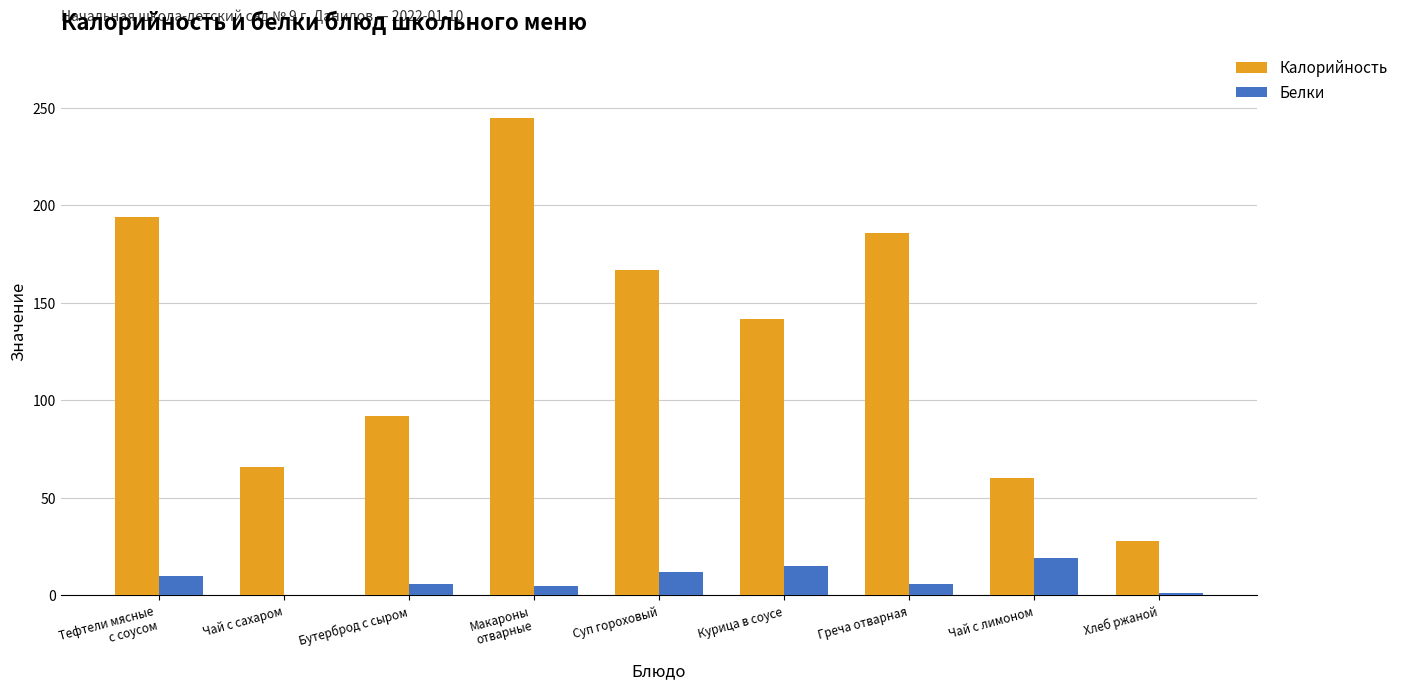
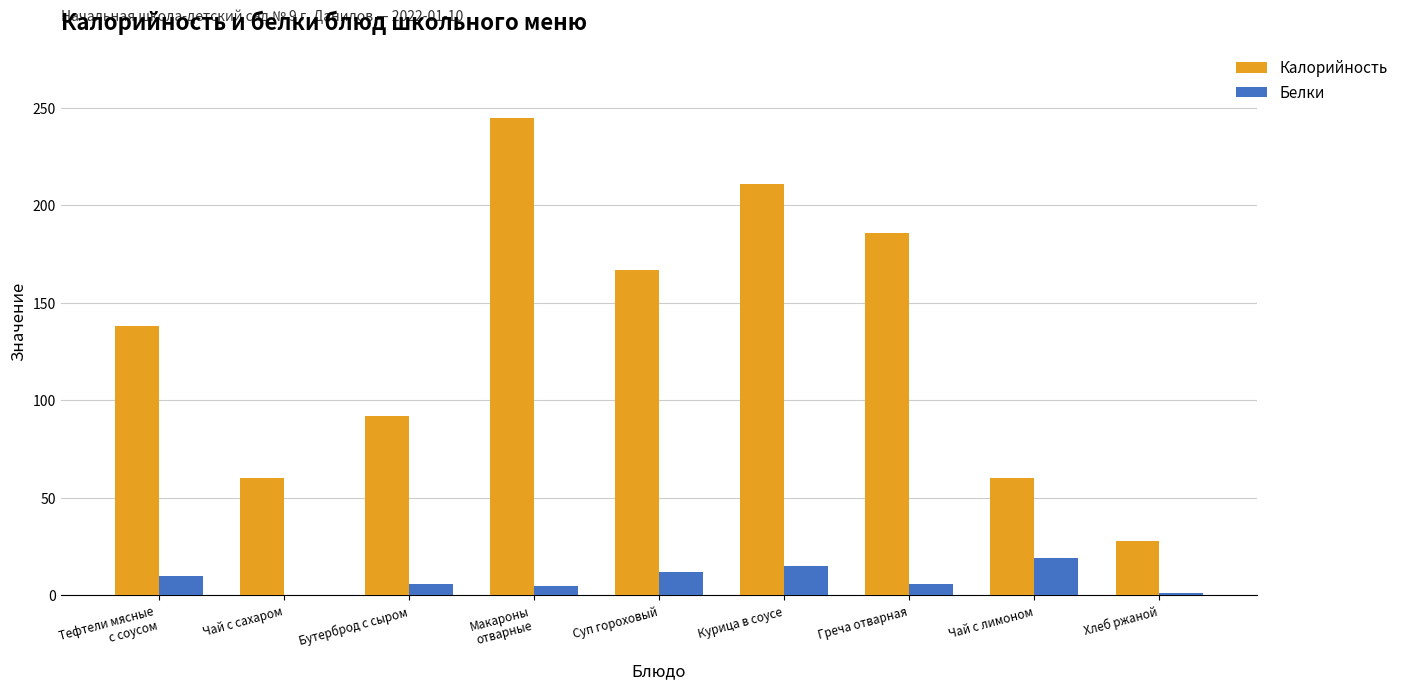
Калорийность, Тефтели мясные с соусом: 194 -> 138
Калорийность, Чай с сахаром: 66 -> 60
Калорийность, Курица в соусе: 142 -> 211
